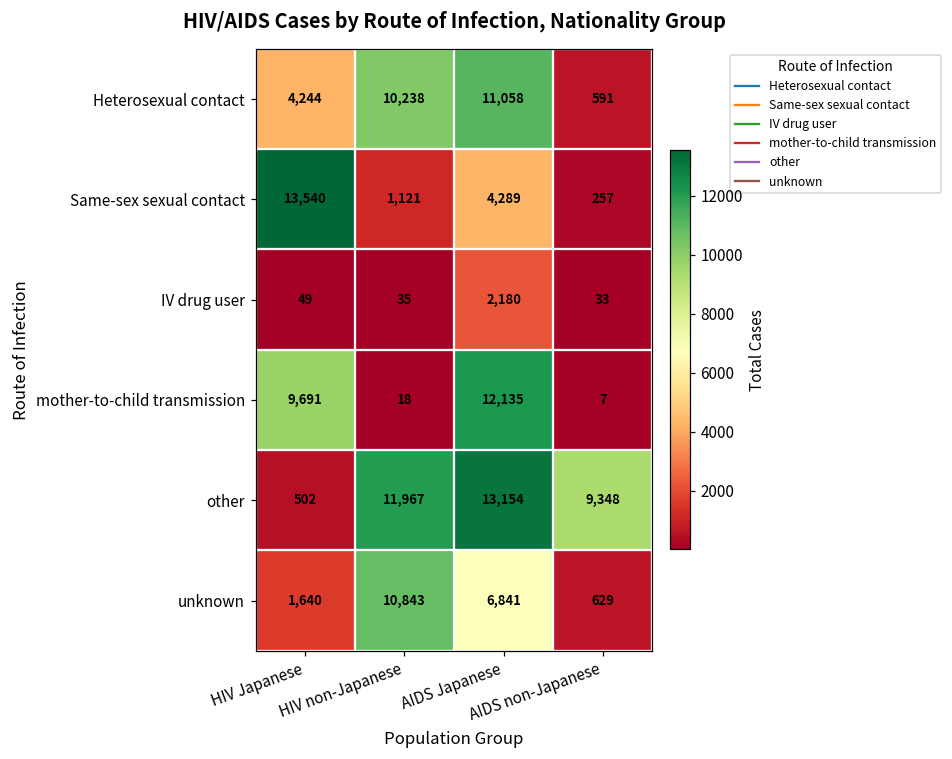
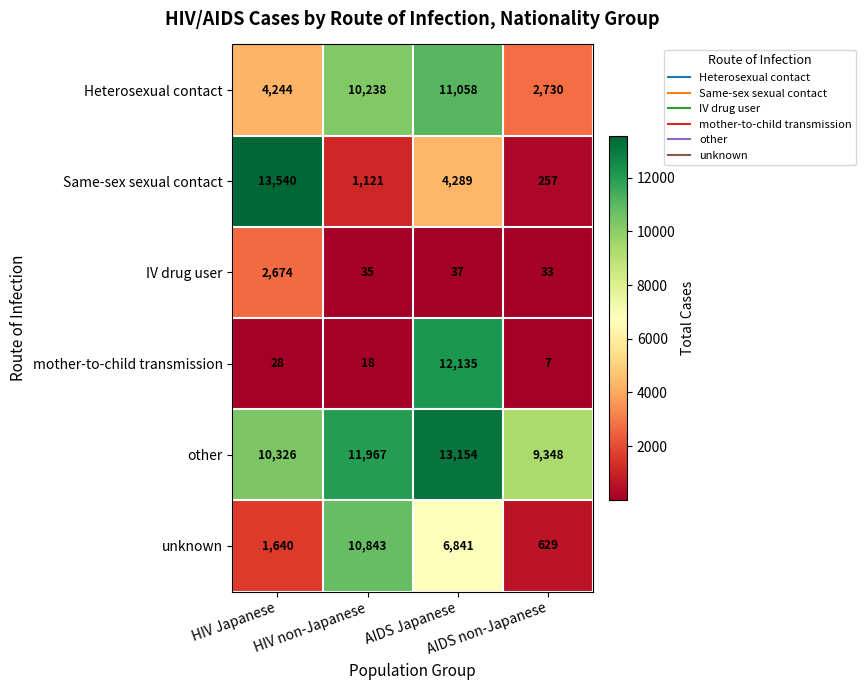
Heterosexual contact, AIDS non-Japanese: 591 -> 2,730
IV drug user, HIV Japanese: 49 -> 2,674
IV drug user, AIDS Japanese: 2,180 -> 37
mother-to-child transmission, HIV Japanese: 9,691 -> 28
other, HIV Japanese: 502 -> 10,326
